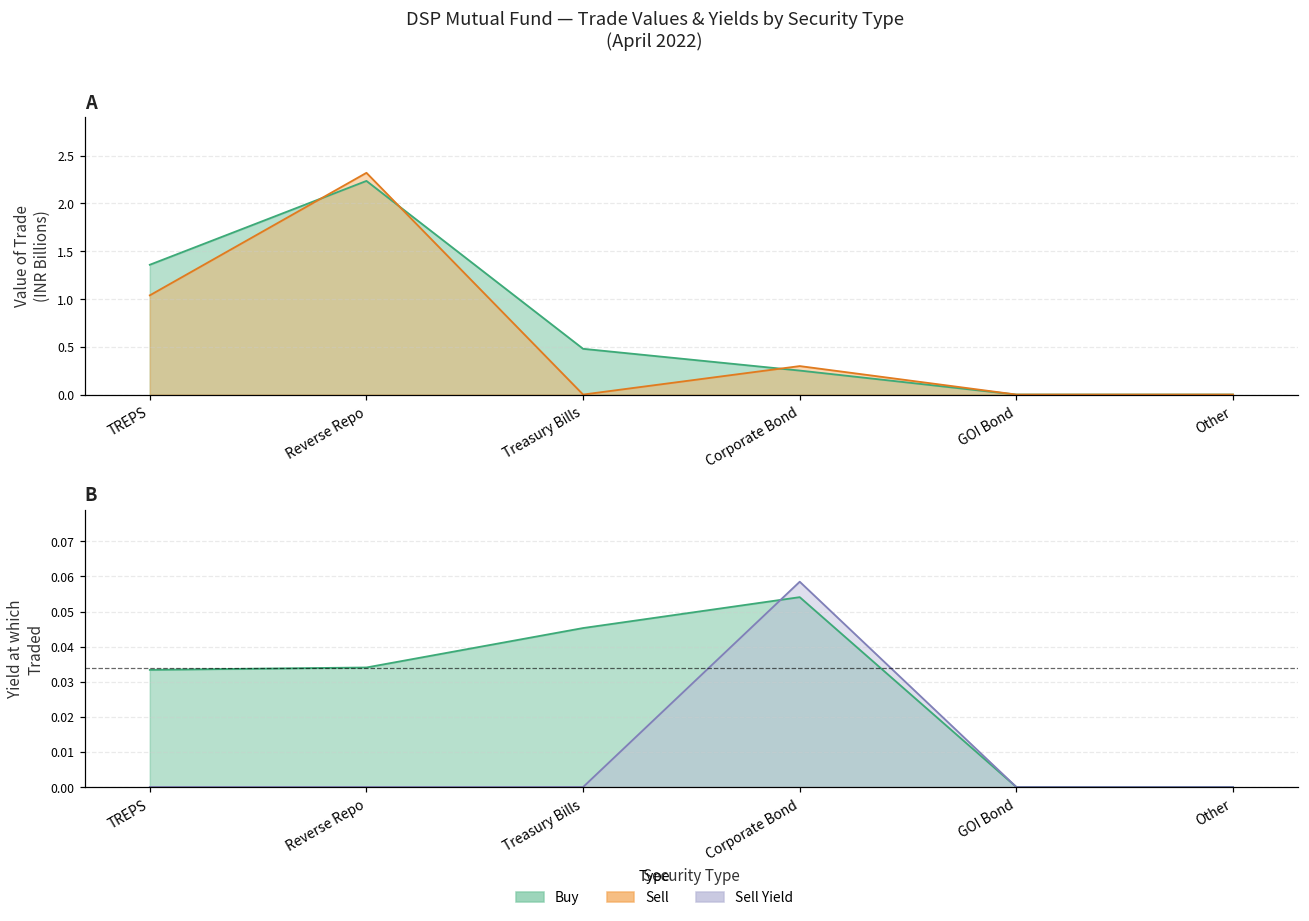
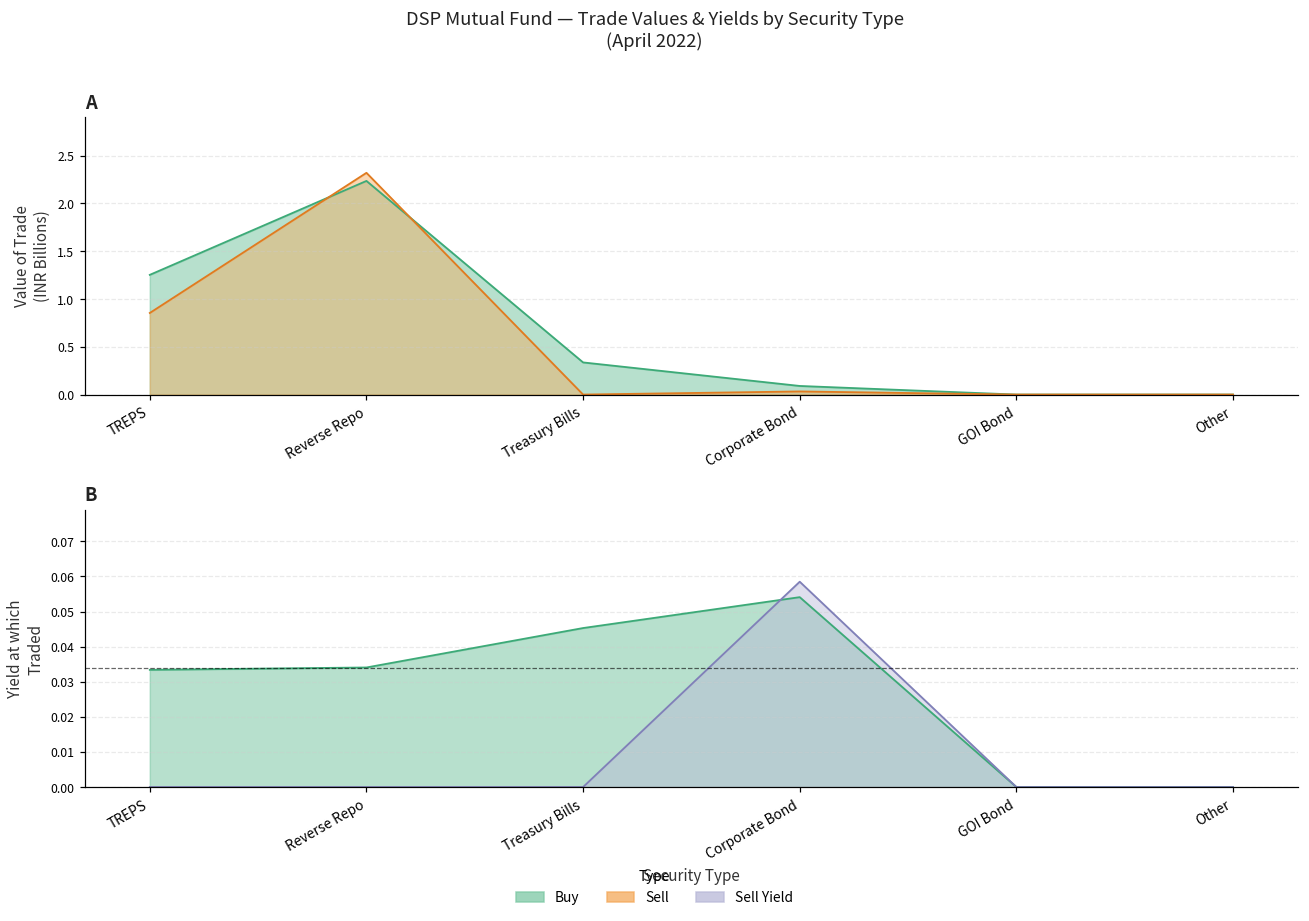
A, Buy, TREPS: 1.4 -> 1.3
A, Sell, TREPS: 1.0 -> 0.9
A, Buy, Treasury Bills: 0.5 -> 0.3
A, Buy, Corporate Bond: 0.3 -> 0.1
A, Sell, Corporate Bond: 0.3 -> 0.0
